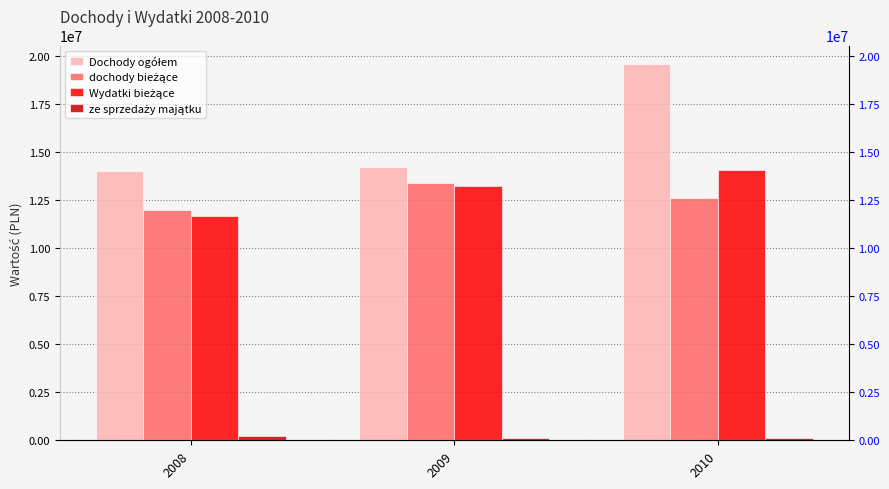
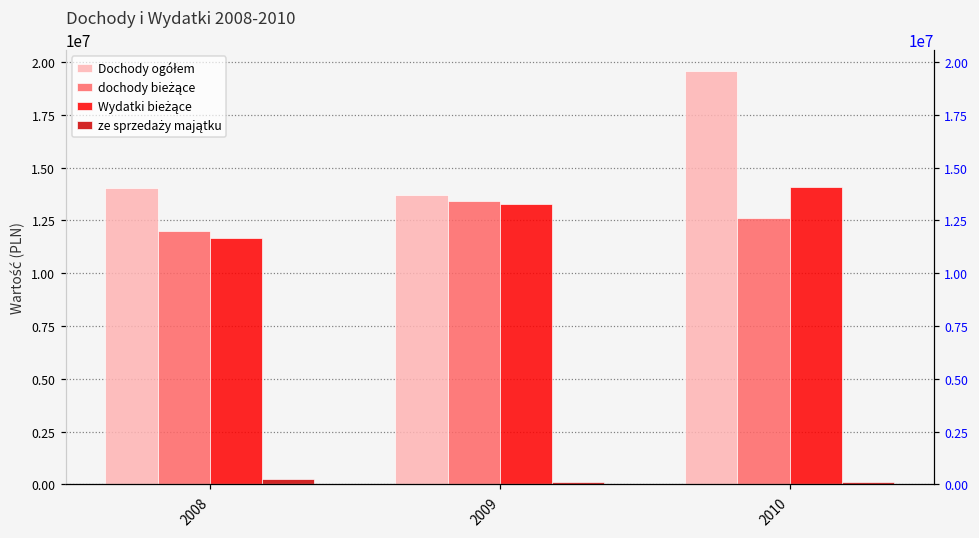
Dochody ogółem, 2009: 14200000 -> 13700000
